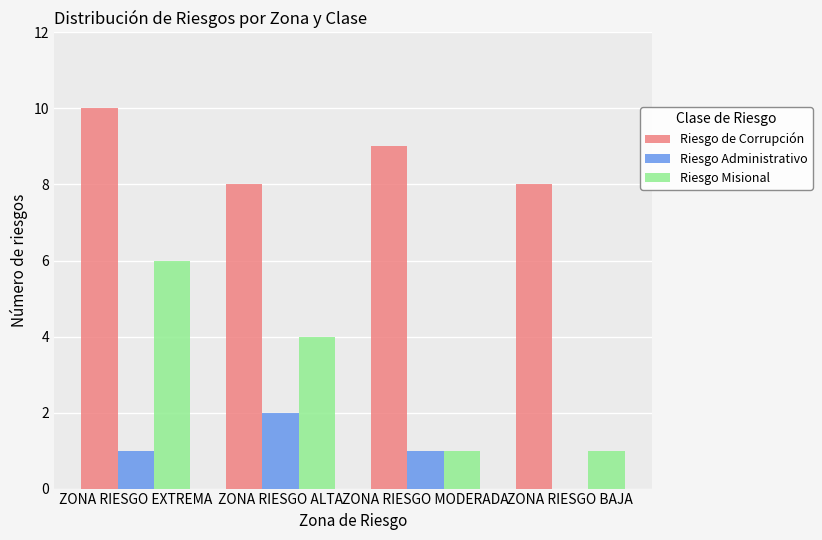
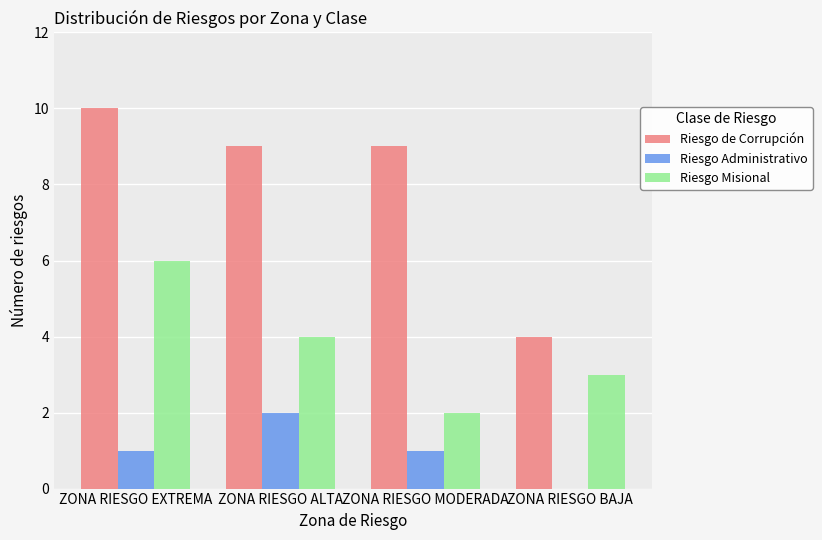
Riesgo de Corrupción, ZONA RIESGO ALTA: 8 -> 9
Riesgo Misional, ZONA RIESGO MODERADA: 1 -> 2
Riesgo de Corrupción, ZONA RIESGO BAJA: 8 -> 4
Riesgo Misional, ZONA RIESGO BAJA: 1 -> 3
